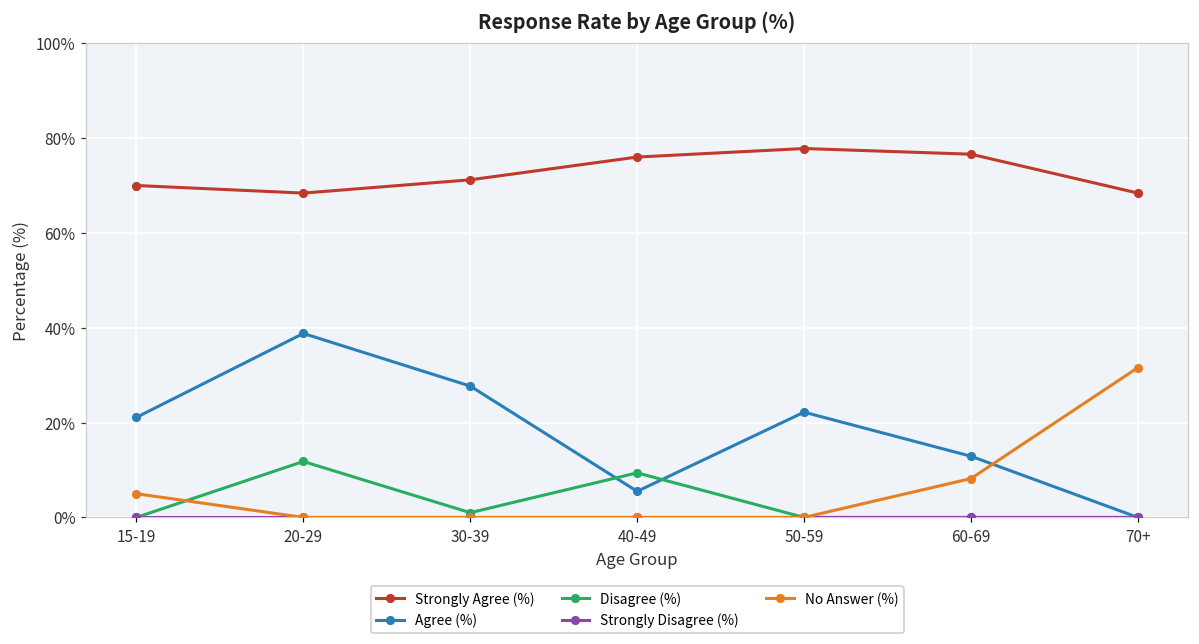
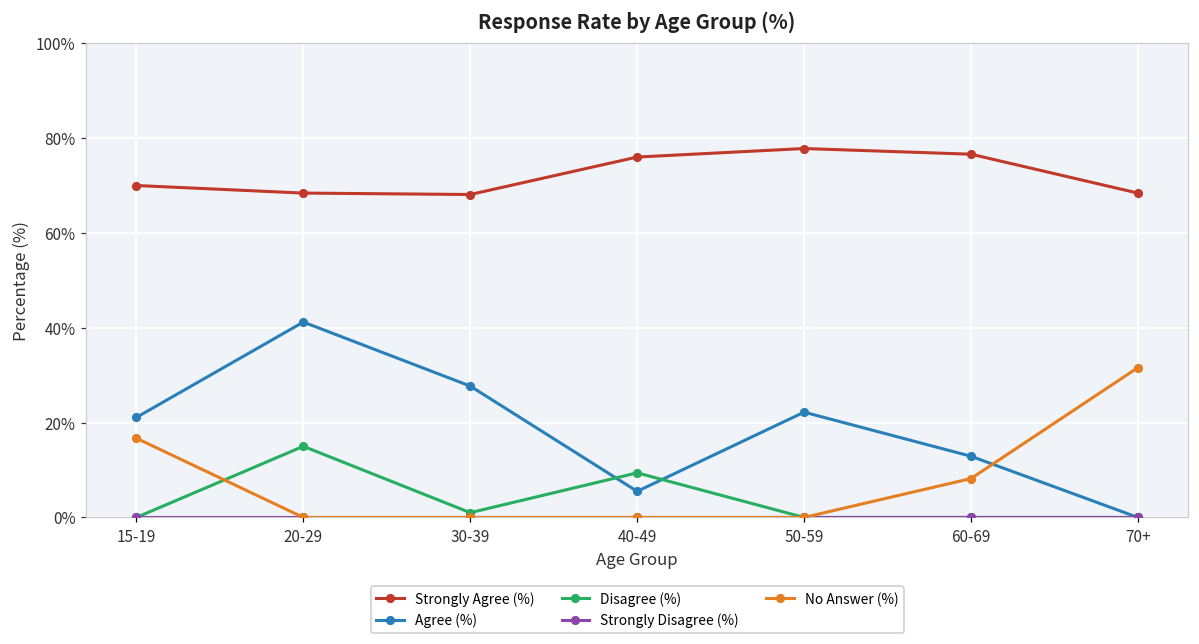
No Answer (%), 15-19: 5% -> 17%
Agree (%), 20-29: 39% -> 41%
Disagree (%), 20-29: 12% -> 15%
Strongly Agree (%), 30-39: 71% -> 68%
